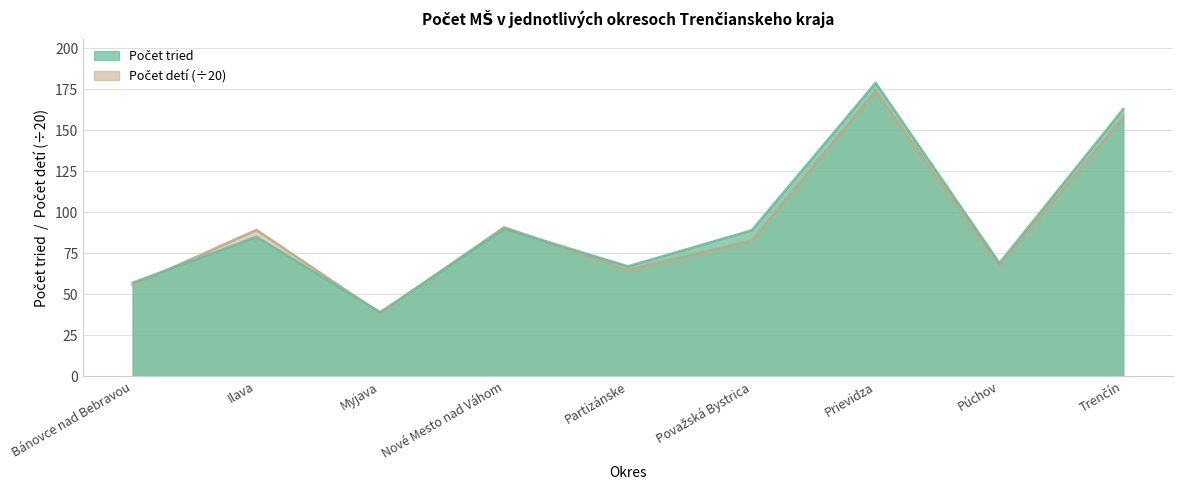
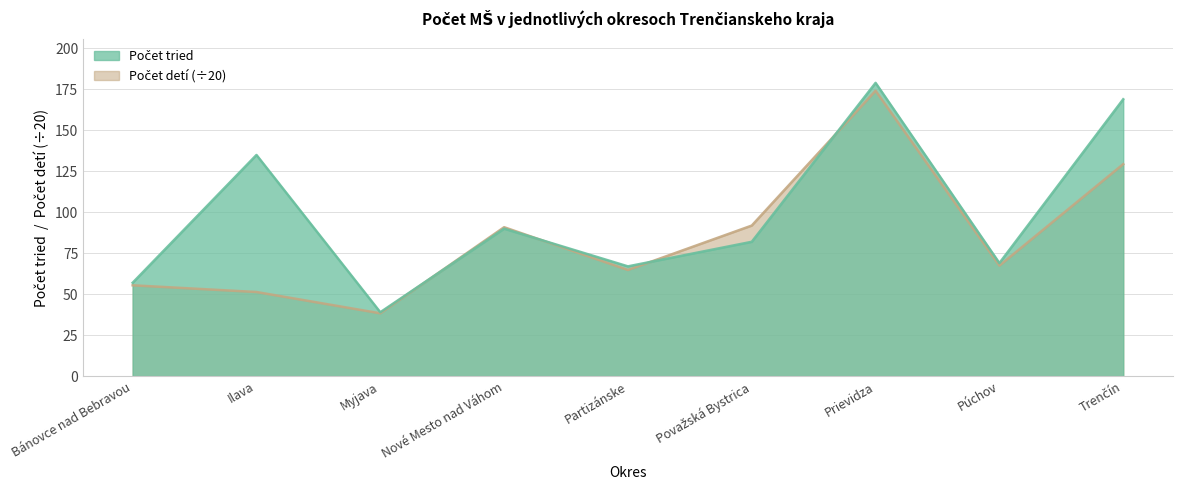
Počet detí (÷20), Ilava: 89 -> 51
Počet tried, Ilava: 85 -> 135
Počet detí (÷20), Považská Bystrica: 83 -> 92
Počet tried, Považská Bystrica: 89 -> 82
Počet detí (÷20), Trenčín: 158 -> 129
Počet tried, Trenčín: 163 -> 169
